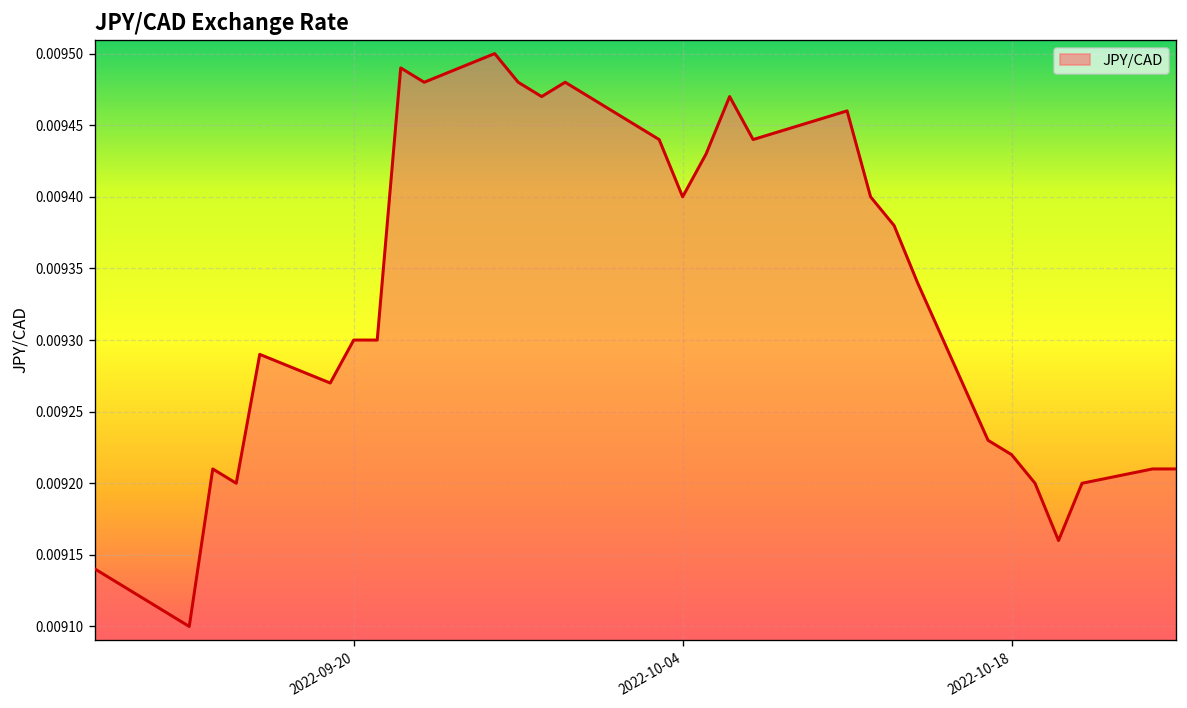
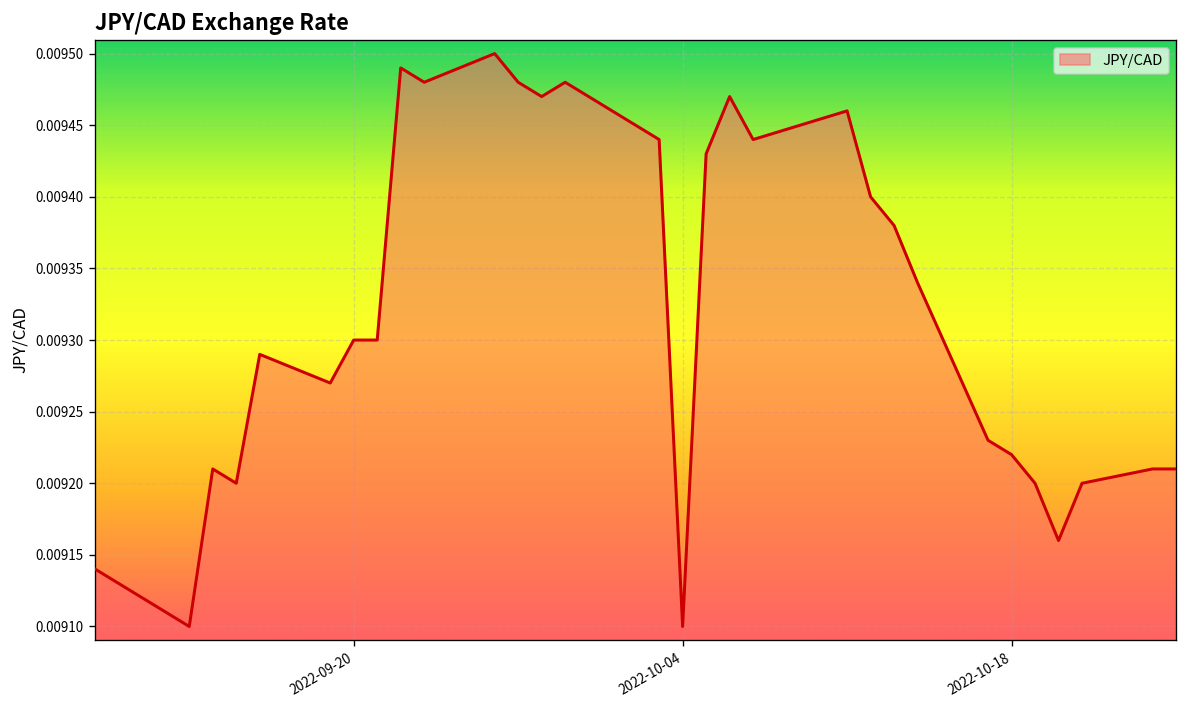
2022-10-04: 0.0094 -> 0.0091
